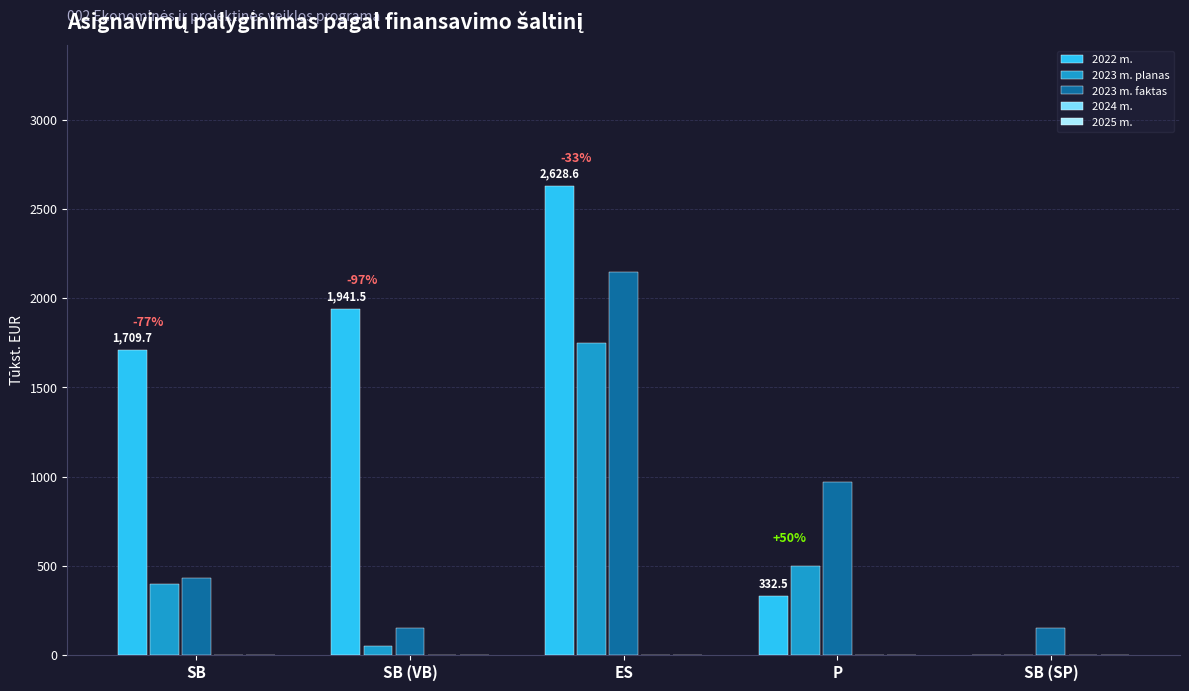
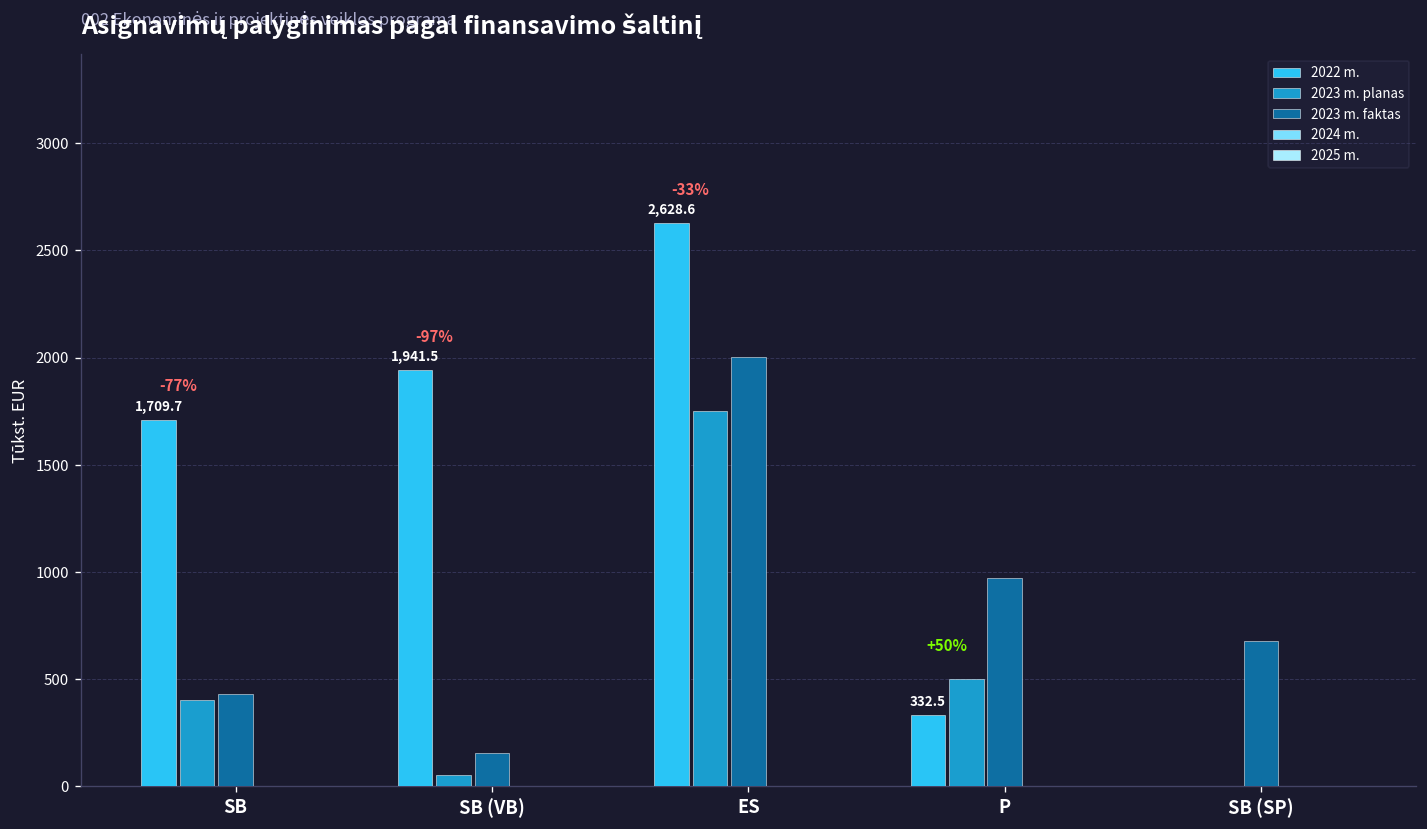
2023 m. faktas, ES: 2140 -> 2000
2023 m. faktas, SB (SP): 150 -> 670
